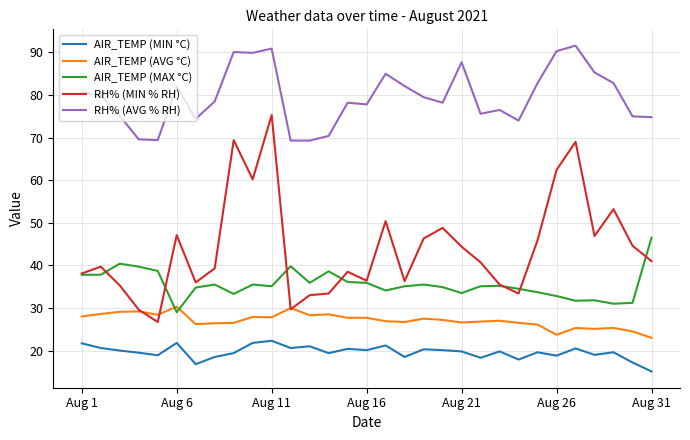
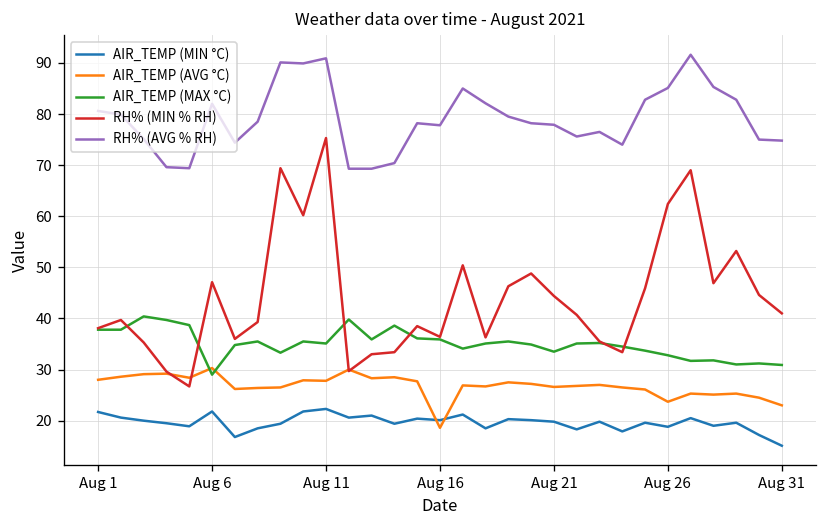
AIR_TEMP (AVG °C), Aug 16: 28 -> 19
RH% (AVG % RH), Aug 21: 88 -> 78
RH% (AVG % RH), Aug 26: 90 -> 85
AIR_TEMP (MAX °C), Aug 31: 47 -> 31
